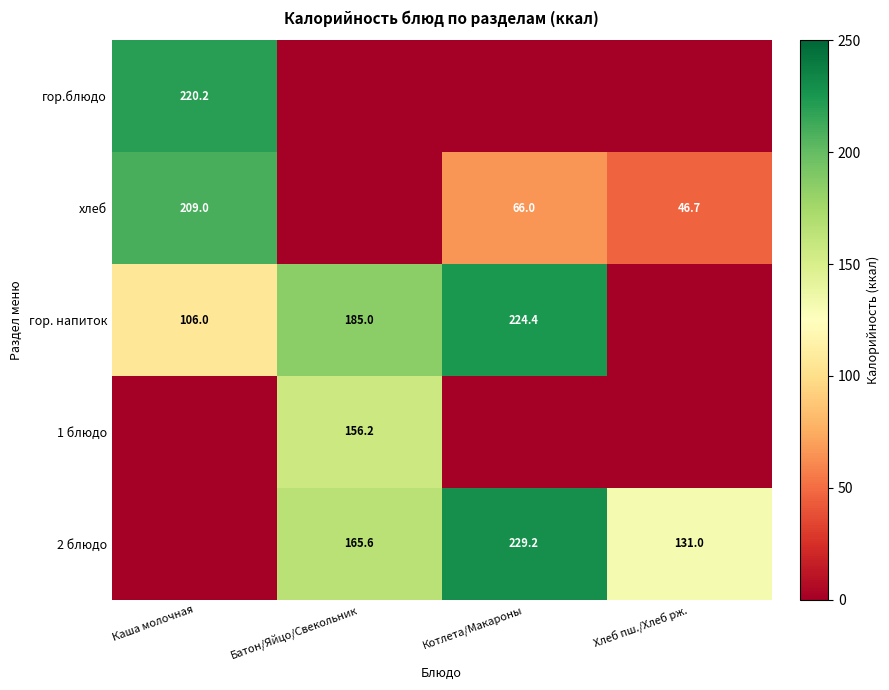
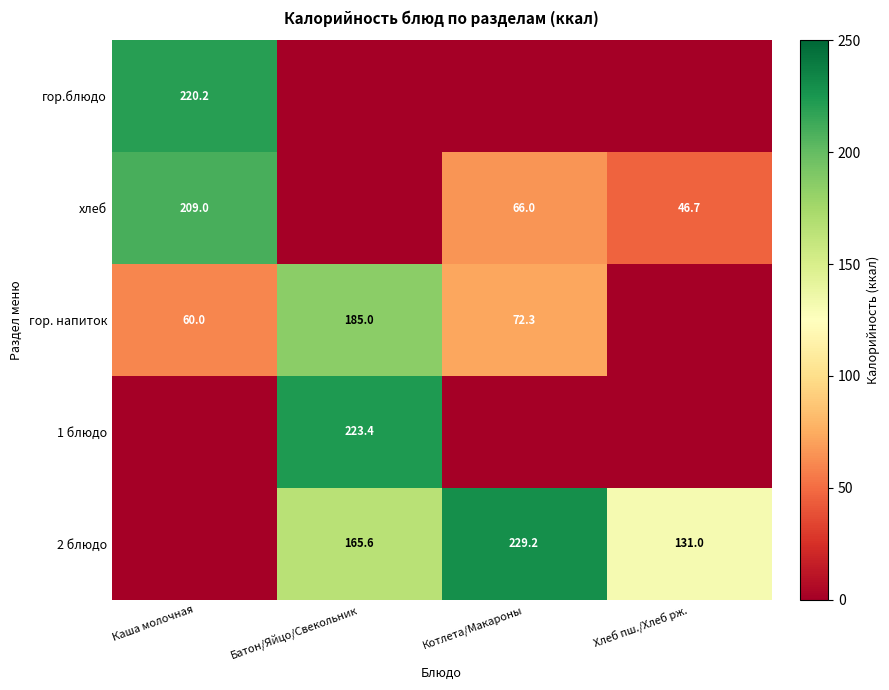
гор. напиток, Каша молочная: 106.0 -> 60.0
гор. напиток, Котлета/Макароны: 224.4 -> 72.3
1 блюдо, Батон/Яйцо/Свекольник: 156.2 -> 223.4
